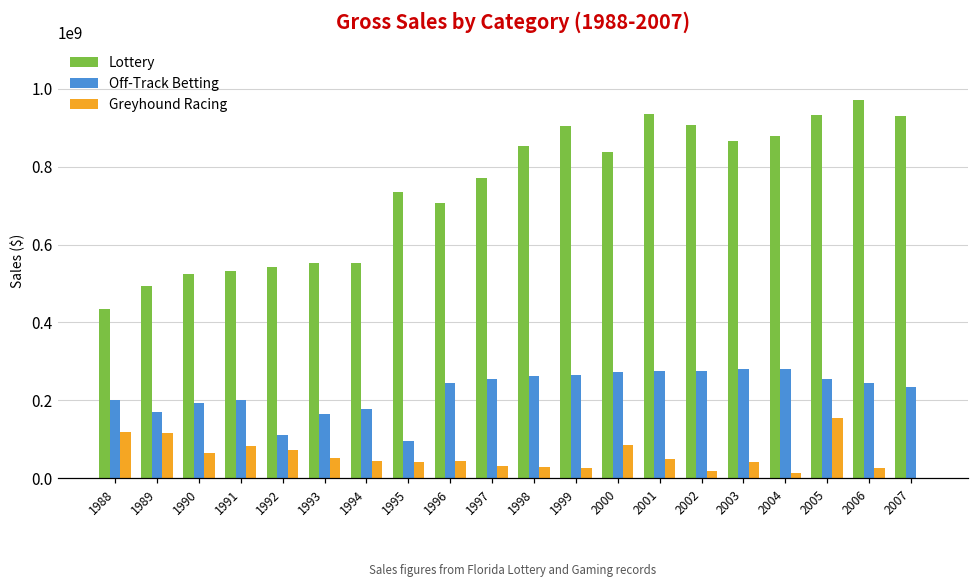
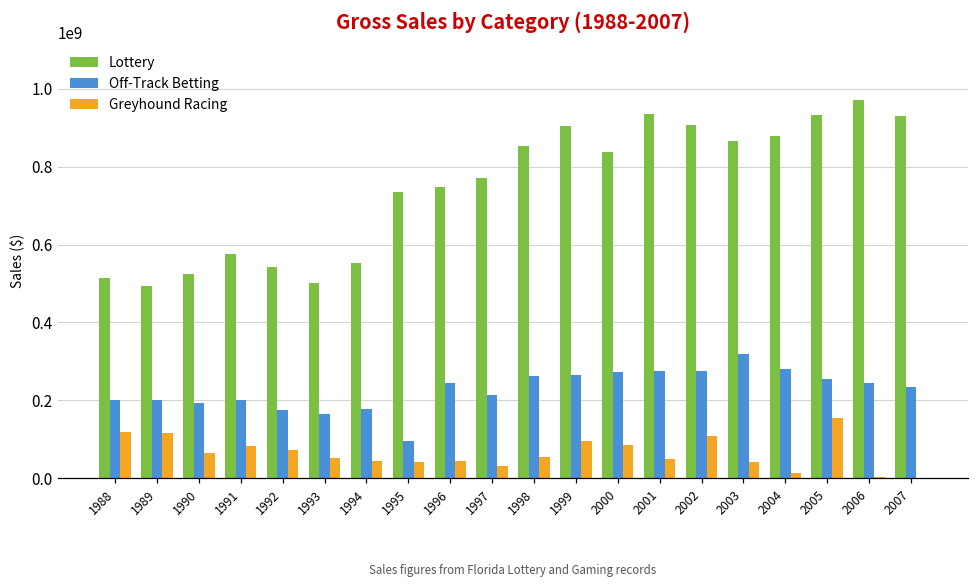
Lottery, 1988: 440000000 -> 510000000
Off-Track Betting, 1989: 170000000 -> 200000000
Lottery, 1991: 530000000 -> 580000000
Off-Track Betting, 1992: 110000000 -> 180000000
Lottery, 1993: 550000000 -> 500000000
Lottery, 1996: 710000000 -> 750000000
Off-Track Betting, 1997: 250000000 -> 210000000
Greyhound Racing, 1998: 30000000 -> 50000000
Greyhound Racing, 1999: 30000000 -> 100000000
Greyhound Racing, 2002: 20000000 -> 110000000
Off-Track Betting, 2003: 280000000 -> 320000000
Greyhound Racing, 2006: 30000000 -> 0
